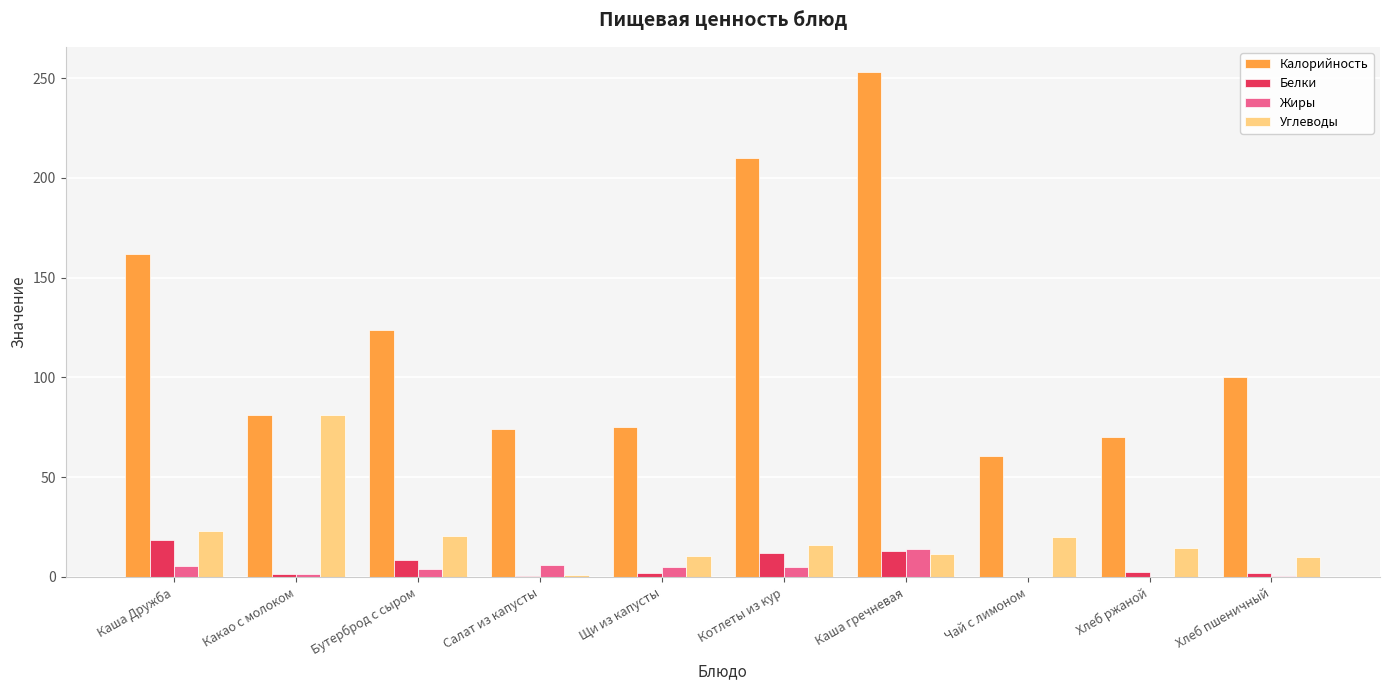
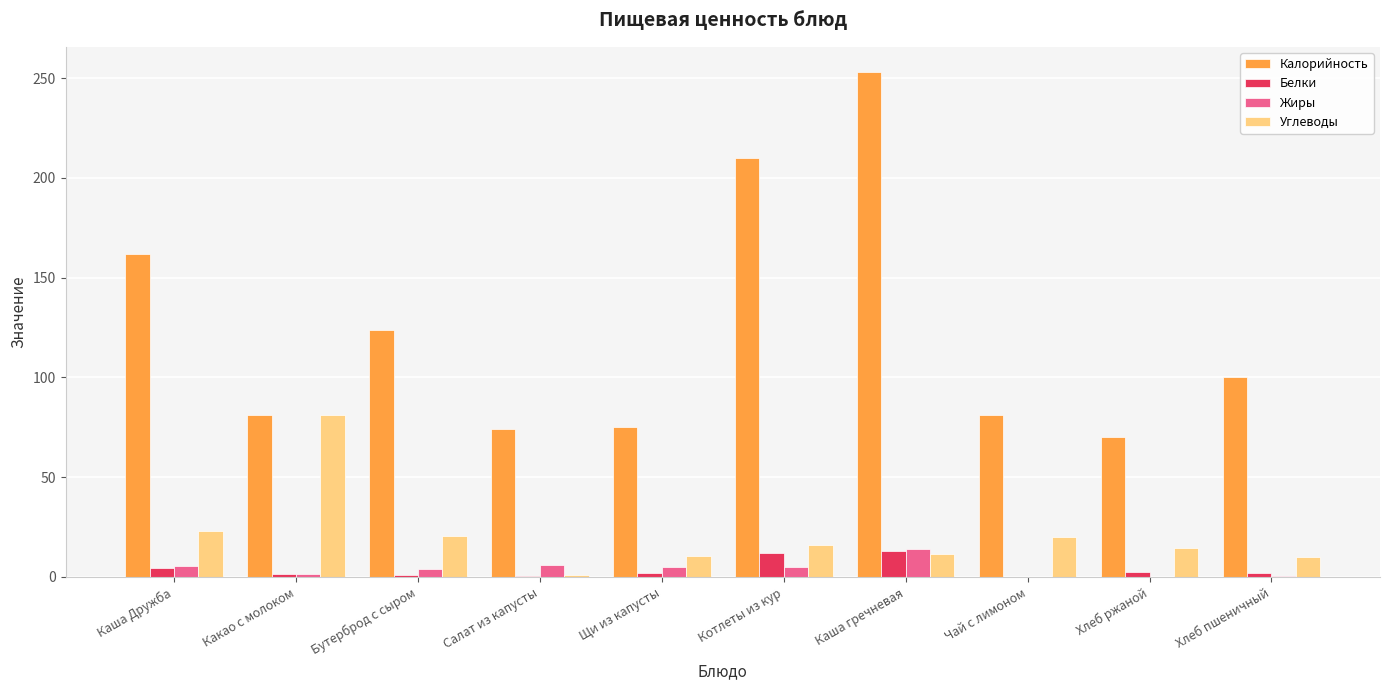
Белки, Каша Дружба: 19 -> 5
Белки, Бутерброд с сыром: 9 -> 1
Калорийность, Чай с лимоном: 61 -> 81
